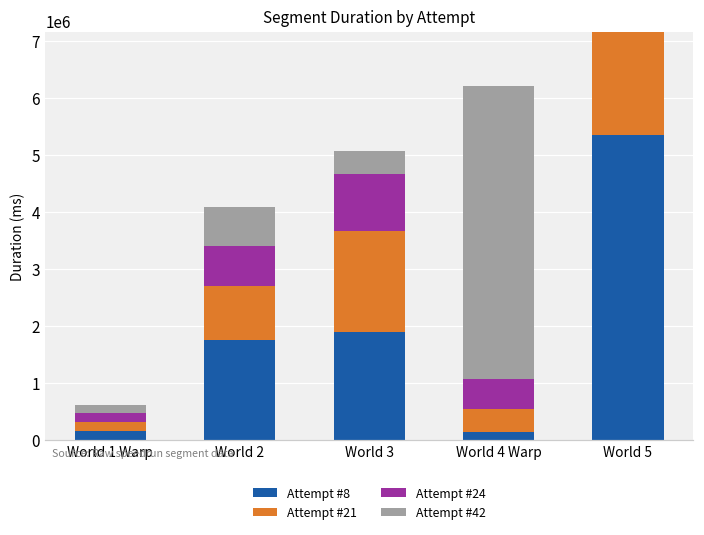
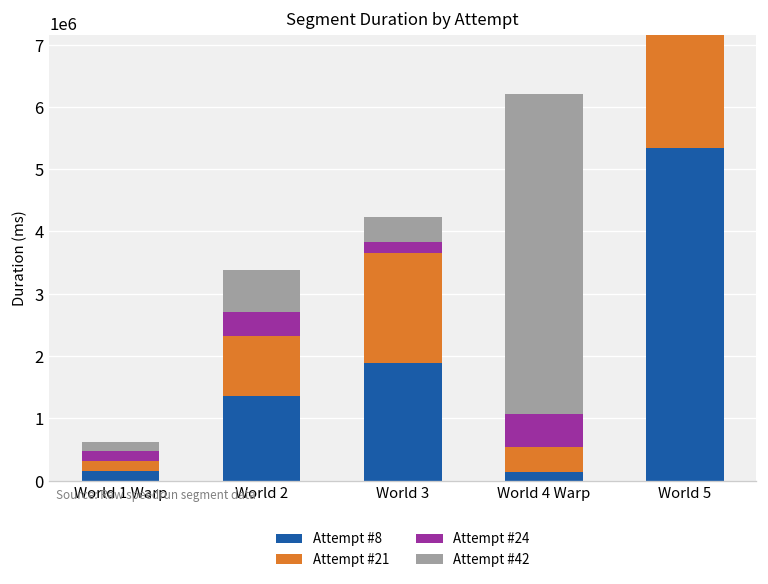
Attempt #8, World 2: 1700000 -> 1400000
Attempt #24, World 2: 700000 -> 400000
Attempt #24, World 3: 1000000 -> 200000
